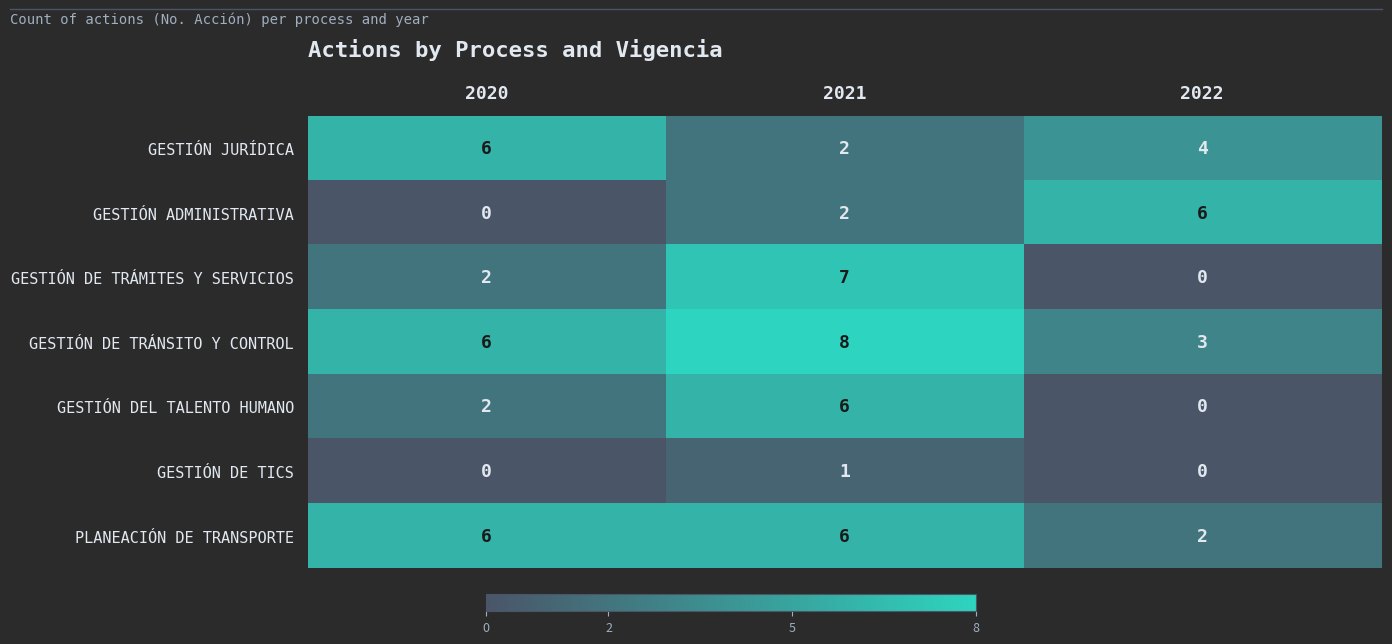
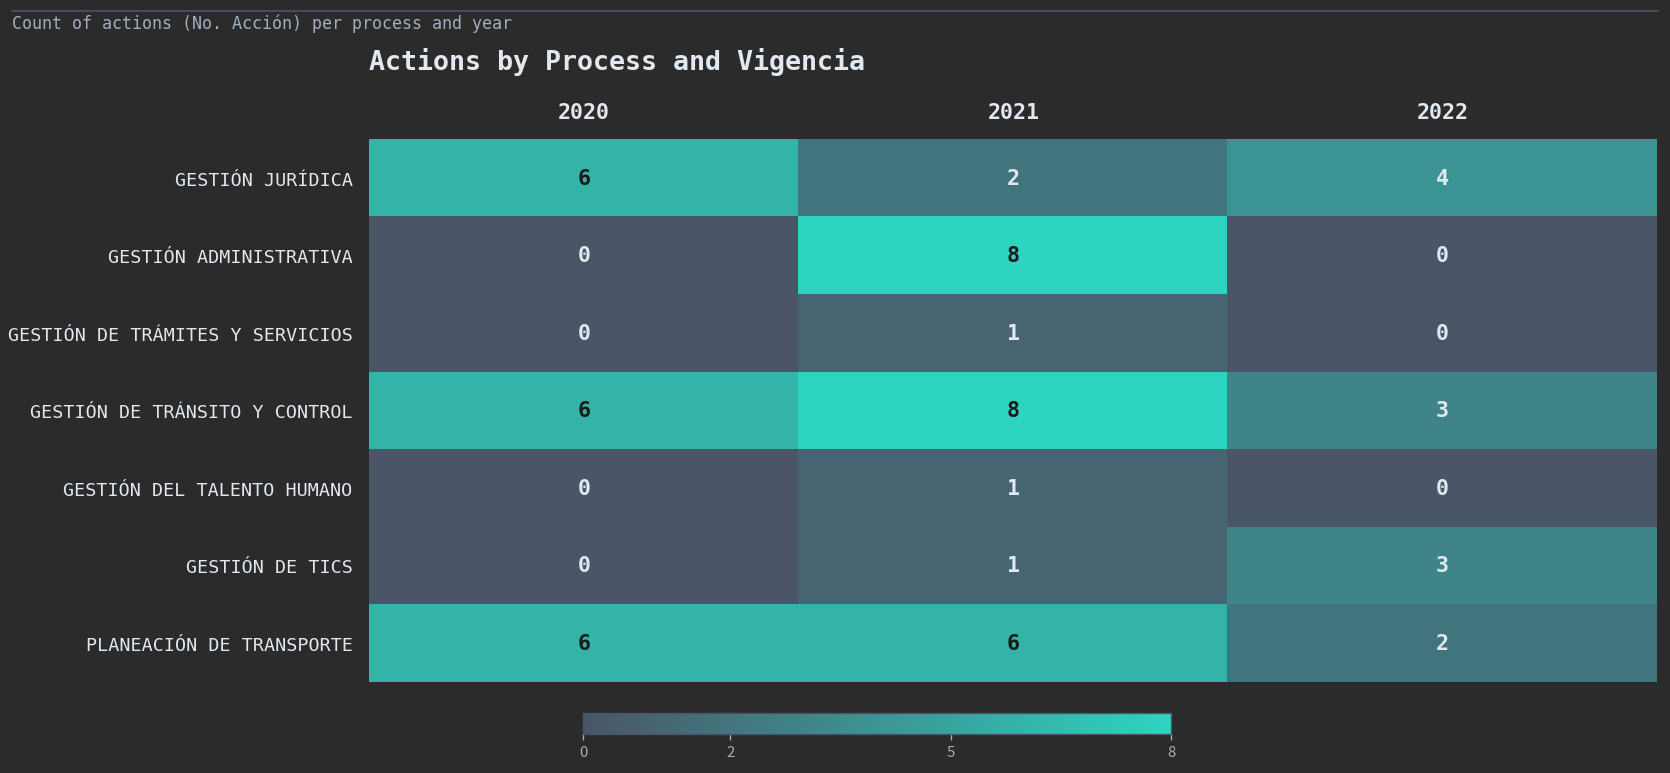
GESTIÓN ADMINISTRATIVA, 2021: 2 -> 8
GESTIÓN ADMINISTRATIVA, 2022: 6 -> 0
GESTIÓN DE TRÁMITES Y SERVICIOS, 2020: 2 -> 0
GESTIÓN DE TRÁMITES Y SERVICIOS, 2021: 7 -> 1
GESTIÓN DEL TALENTO HUMANO, 2020: 2 -> 0
GESTIÓN DEL TALENTO HUMANO, 2021: 6 -> 1
GESTIÓN DE TICS, 2022: 0 -> 3
